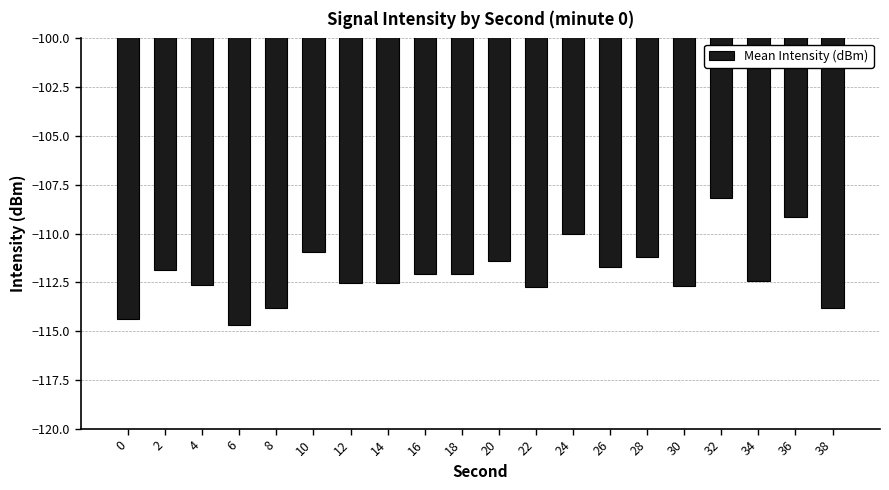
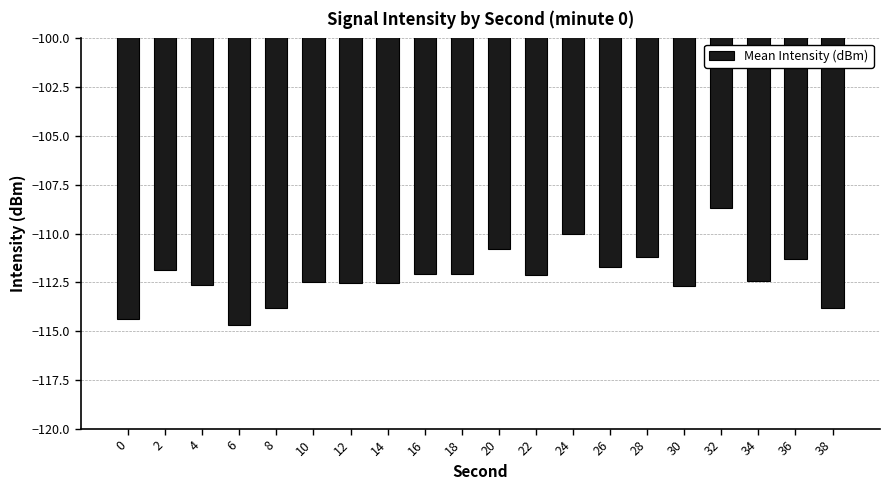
10: -110.9 -> -112.5
20: -111.4 -> -110.8
22: -112.7 -> -112.1
32: -108.2 -> -108.7
36: -109.2 -> -111.3
